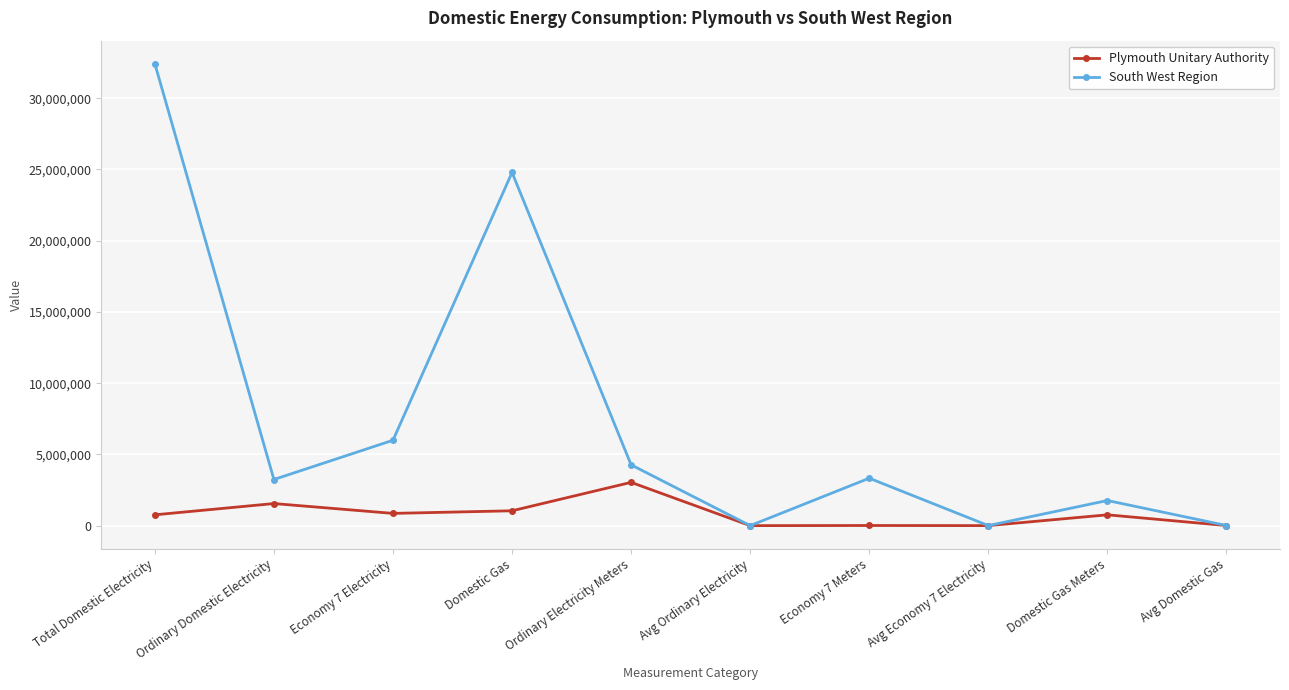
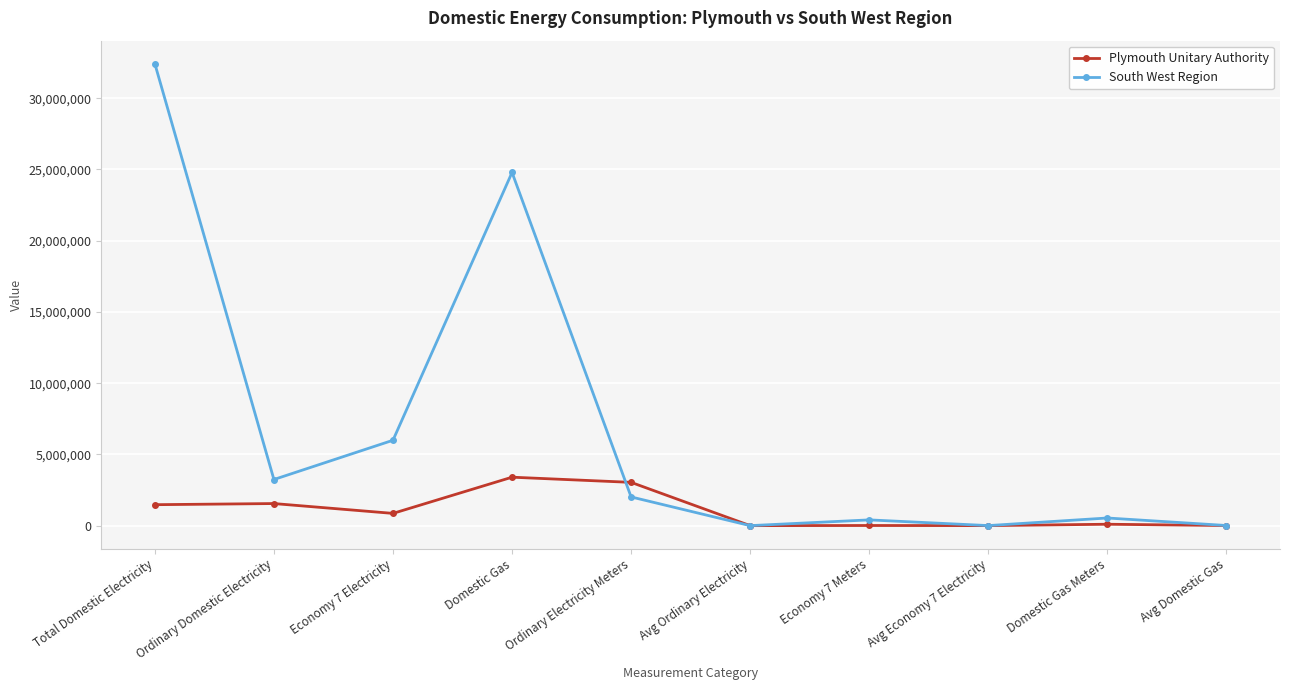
Plymouth Unitary Authority, Total Domestic Electricity: 800,000 -> 1,500,000
Plymouth Unitary Authority, Domestic Gas: 1,000,000 -> 3,400,000
South West Region, Ordinary Electricity Meters: 4,300,000 -> 2,000,000
South West Region, Economy 7 Meters: 3,300,000 -> 400,000
Plymouth Unitary Authority, Domestic Gas Meters: 800,000 -> 100,000
South West Region, Domestic Gas Meters: 1,800,000 -> 500,000
